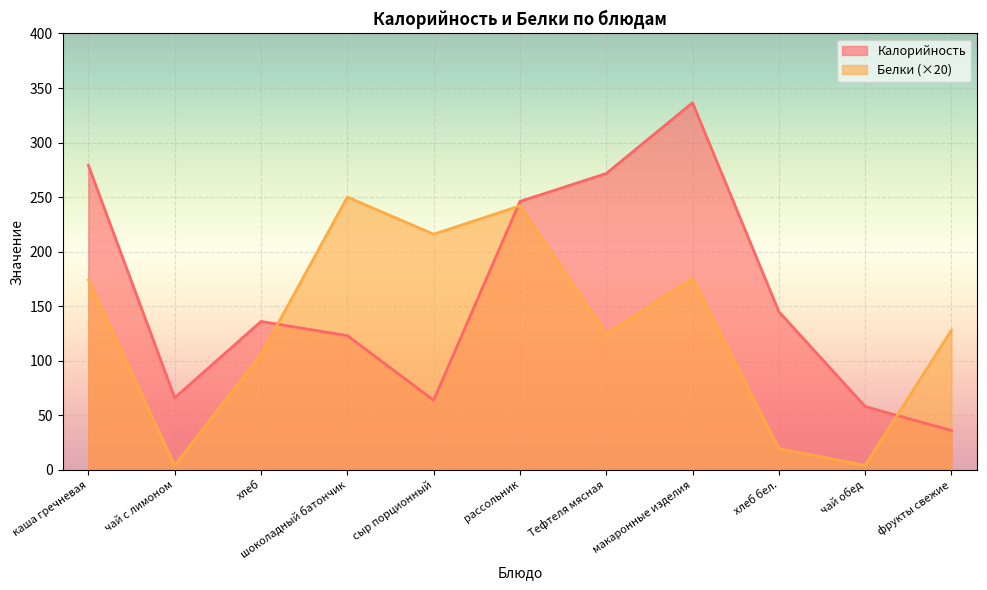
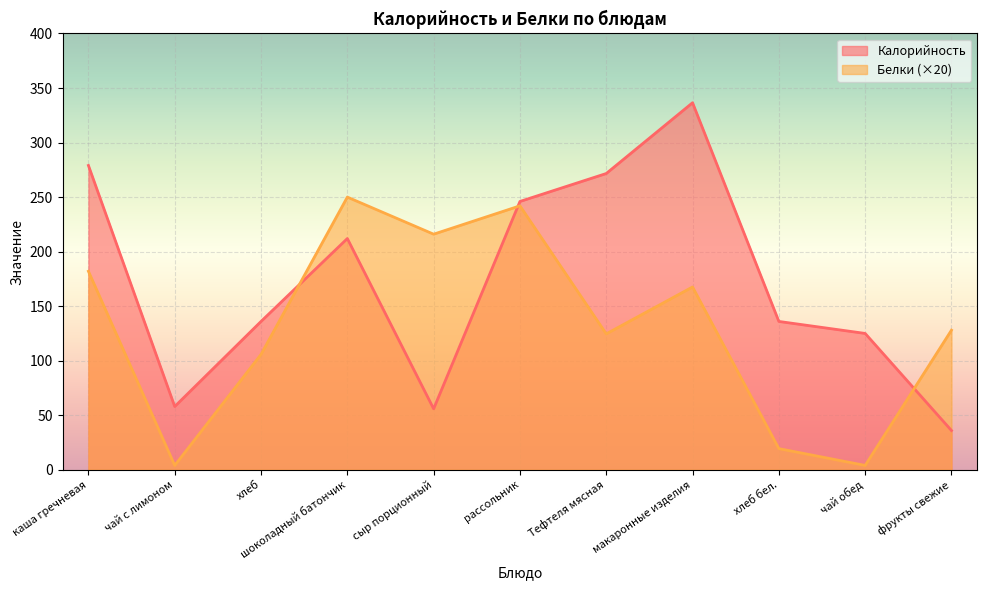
Белки (×20), каша гречневая: 174 -> 182
Калорийность, чай с лимоном: 66 -> 58
Калорийность, шоколадный батончик: 123 -> 212
Калорийность, сыр порционный: 64 -> 56
Белки (×20), макаронные изделия: 175 -> 168
Калорийность, хлеб бел.: 145 -> 136
Калорийность, чай обед: 58 -> 125
